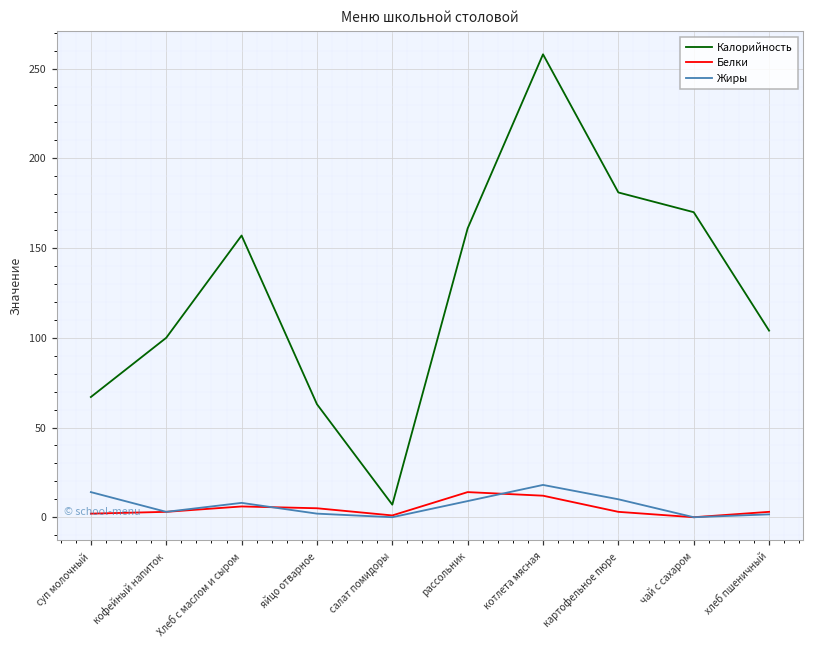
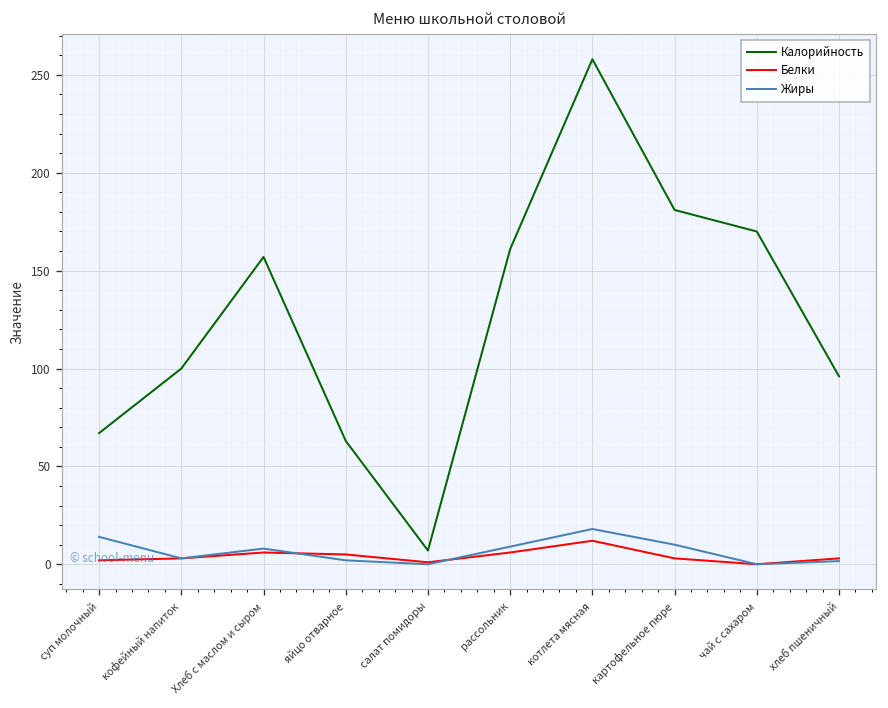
Белки, рассольник: 14 -> 6
Калорийность, хлеб пшеничный: 104 -> 96
